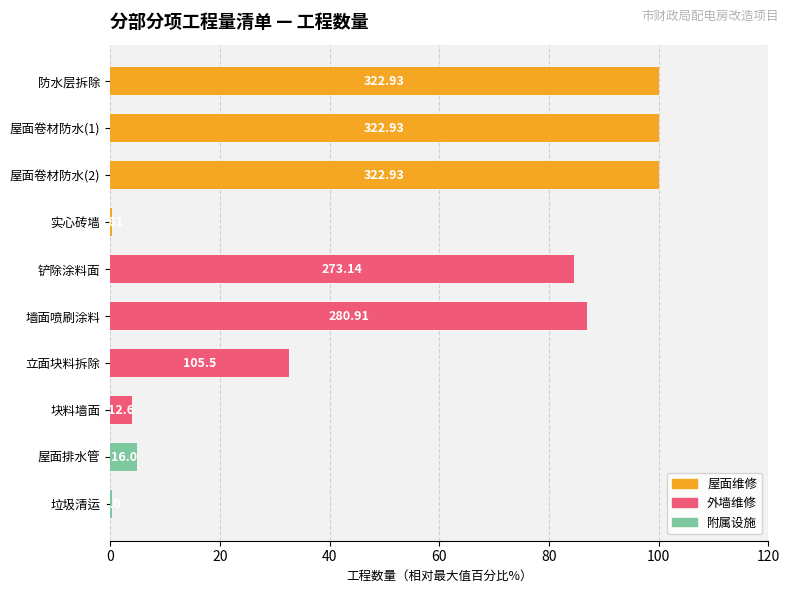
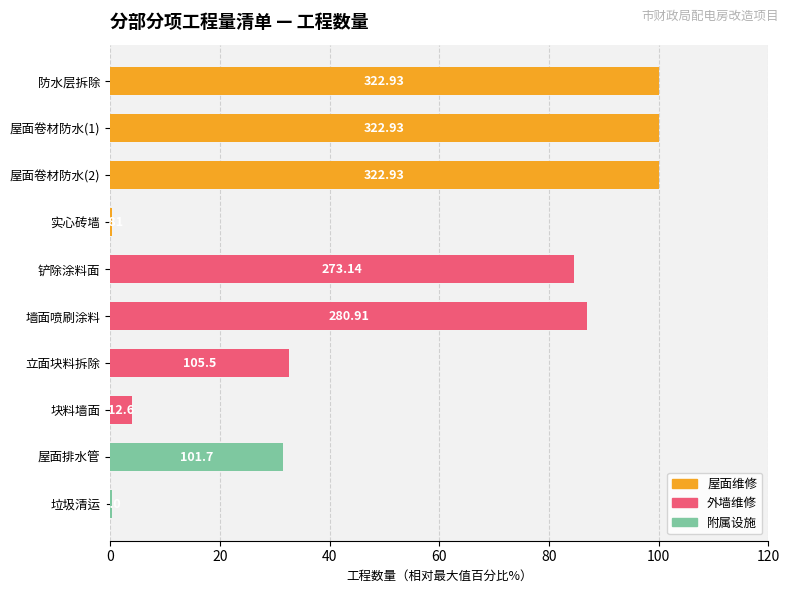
屋面排水管: 16.0 -> 101.7
